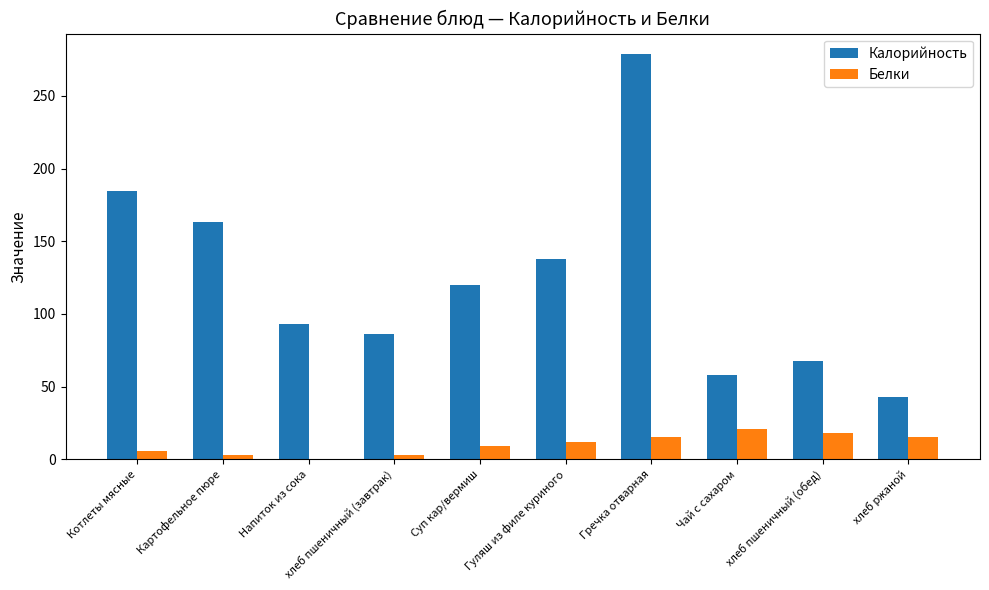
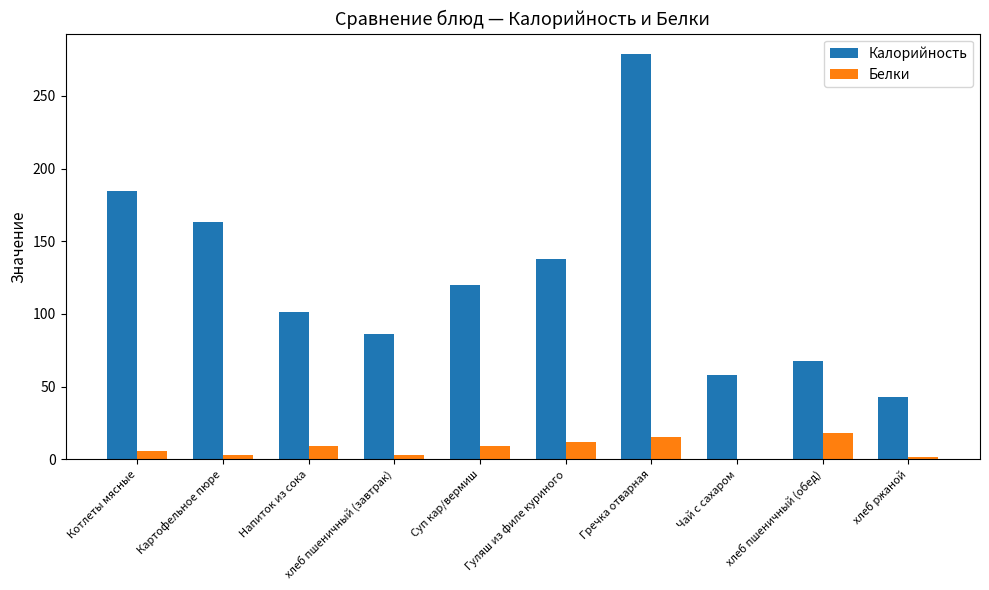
Калорийность, Напиток из сока: 93 -> 102
Белки, Напиток из сока: 0 -> 9
Белки, Чай с сахаром: 21 -> 0
Белки, хлеб ржаной: 15 -> 2
